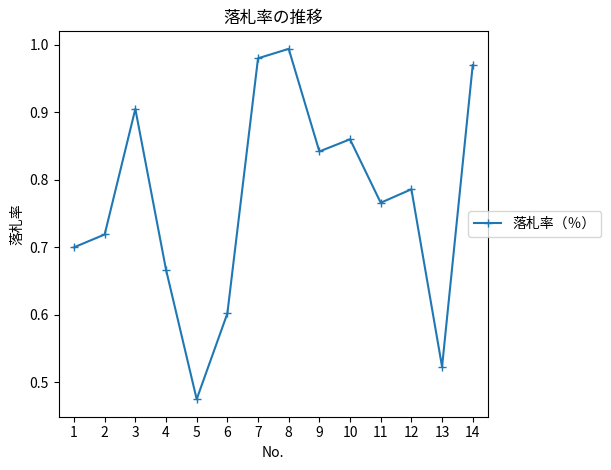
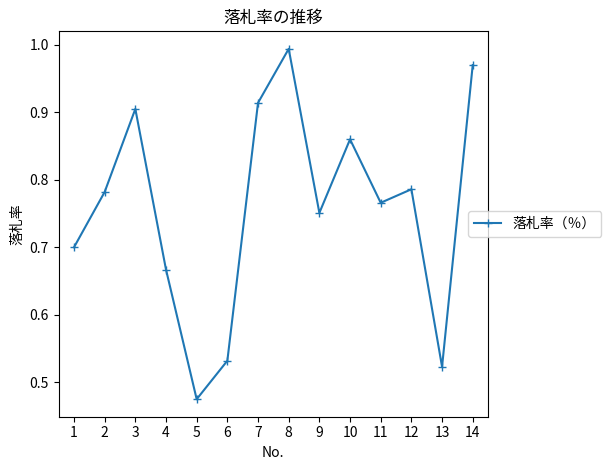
2: 0.72 -> 0.78
6: 0.60 -> 0.53
7: 0.98 -> 0.91
9: 0.84 -> 0.75
